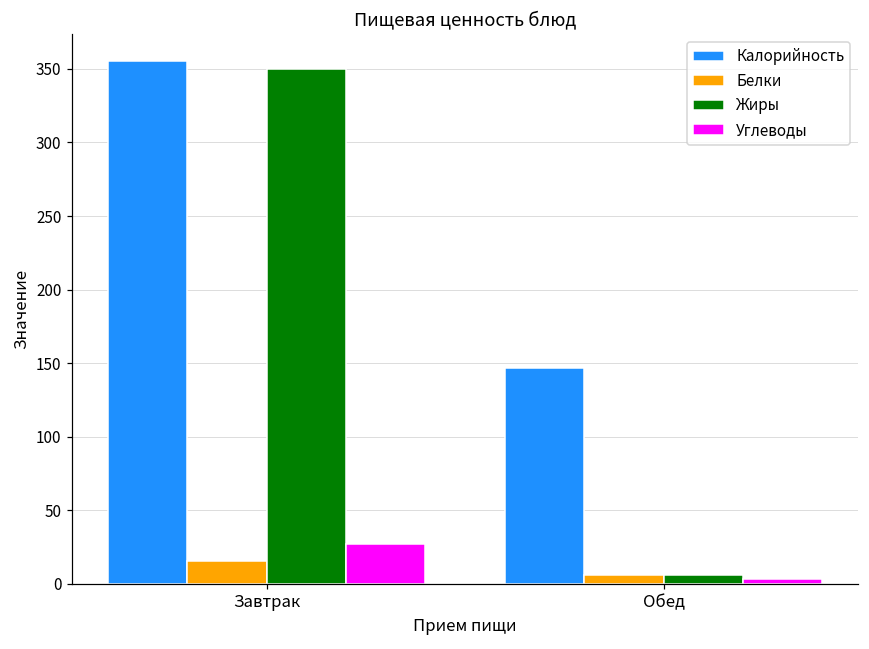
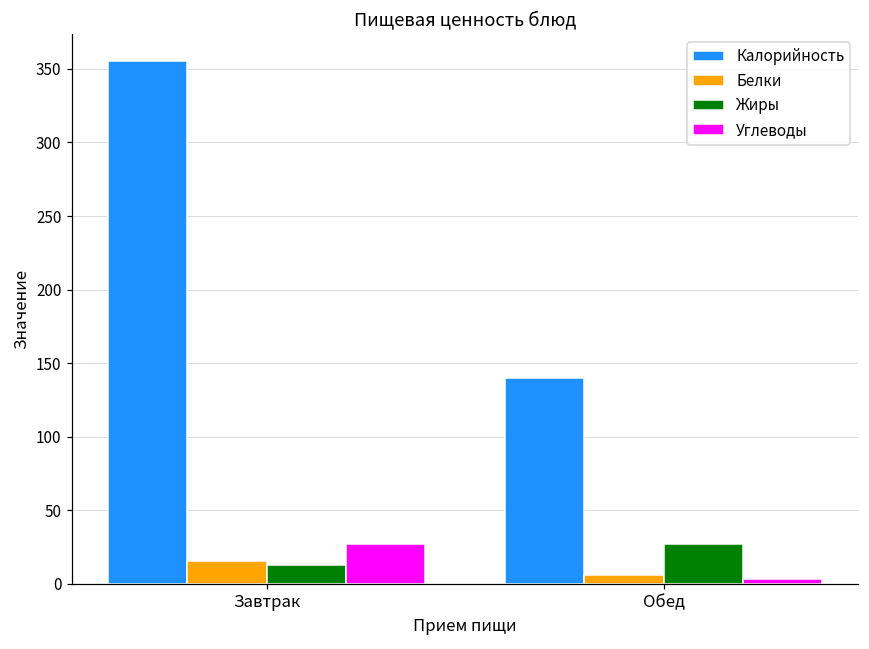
Жиры, Завтрак: 350 -> 13
Калорийность, Обед: 147 -> 140
Жиры, Обед: 6 -> 27
